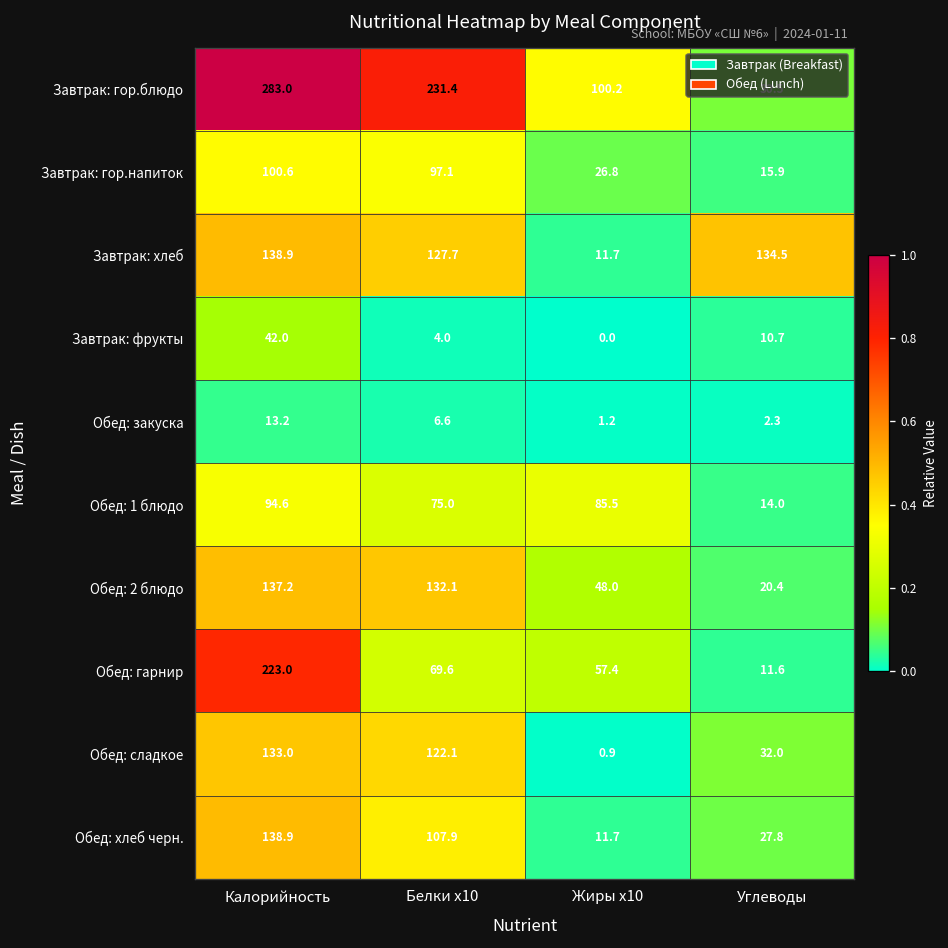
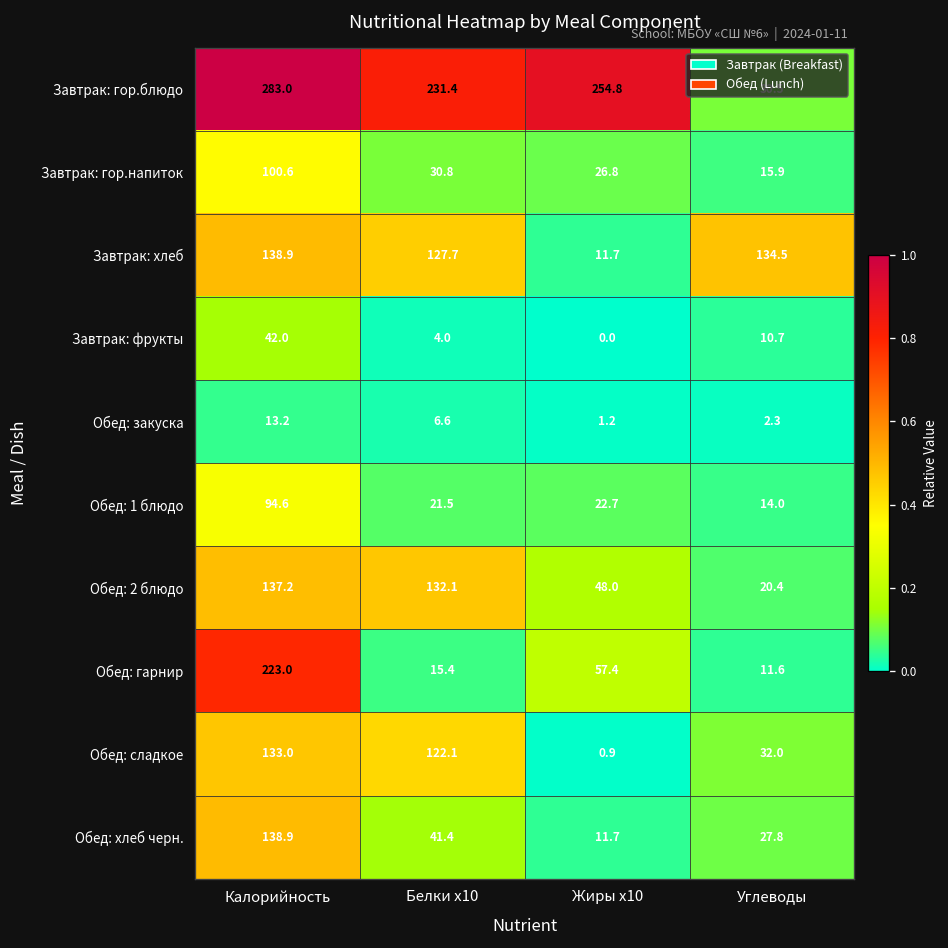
Завтрак: гор.блюдо, Жиры x10: 100.2 -> 254.8
Завтрак: гор.напиток, Белки x10: 97.1 -> 30.8
Обед: 1 блюдо, Белки x10: 75.0 -> 21.5
Обед: 1 блюдо, Жиры x10: 85.5 -> 22.7
Обед: гарнир, Белки x10: 69.6 -> 15.4
Обед: хлеб черн., Белки x10: 107.9 -> 41.4
